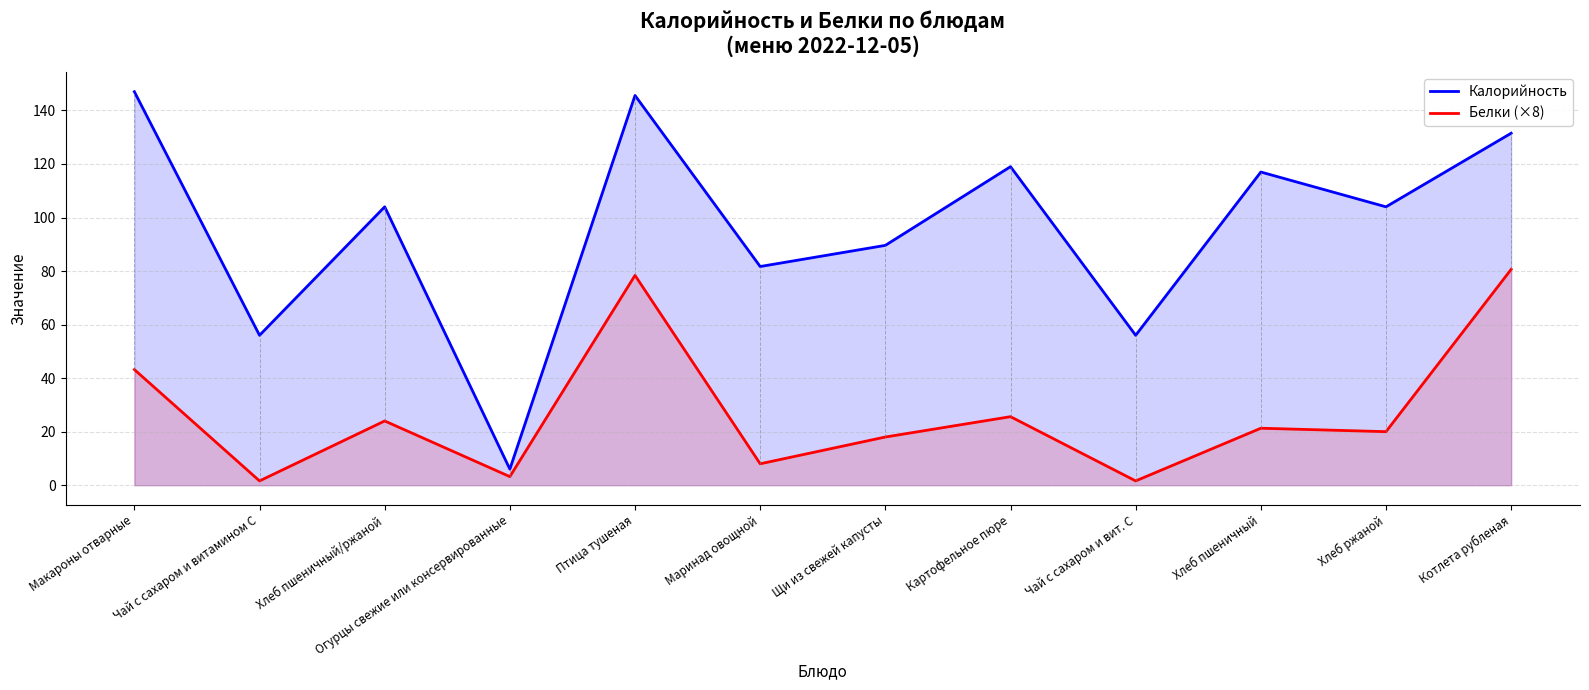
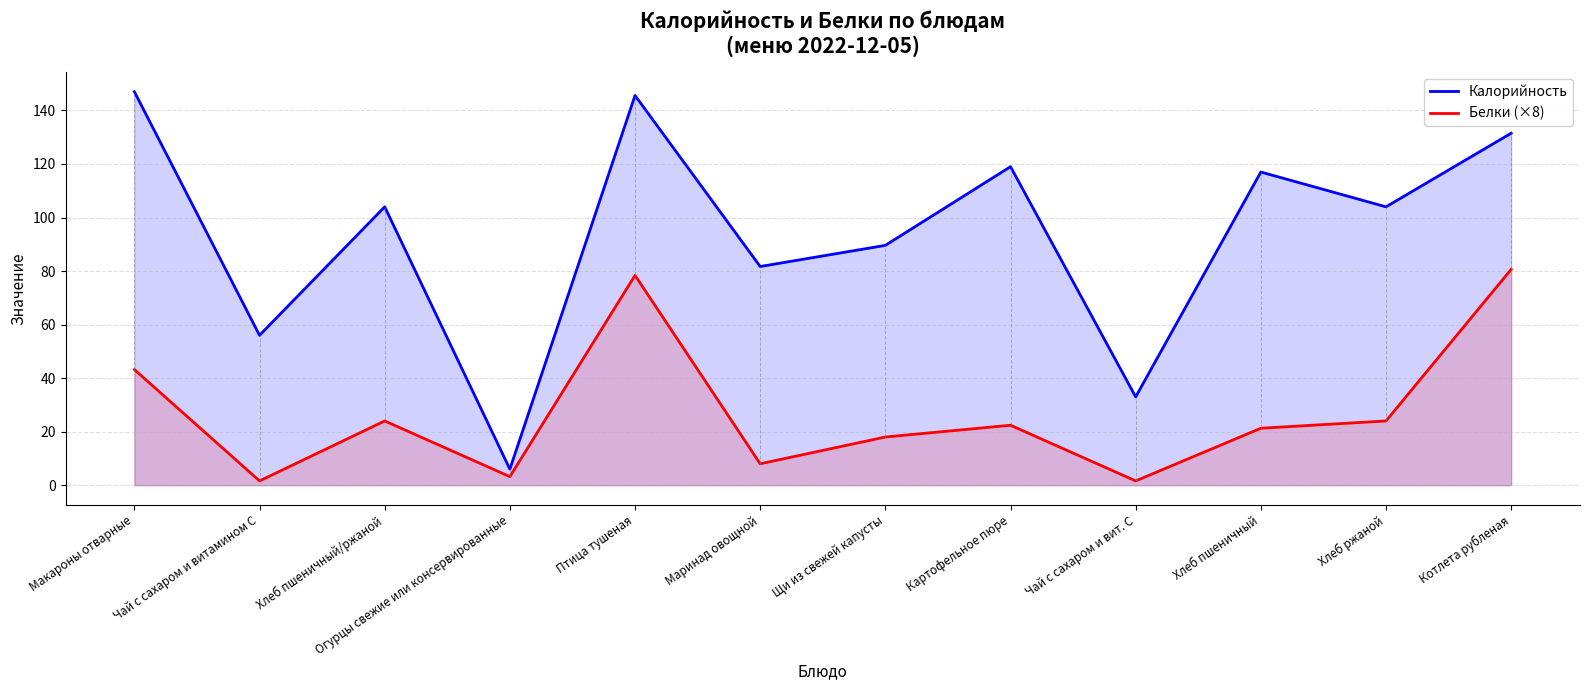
Белки (×8), Картофельное пюре: 26 -> 22
Калорийность, Чай с сахаром и вит. С: 56 -> 33
Белки (×8), Хлеб ржаной: 20 -> 24
